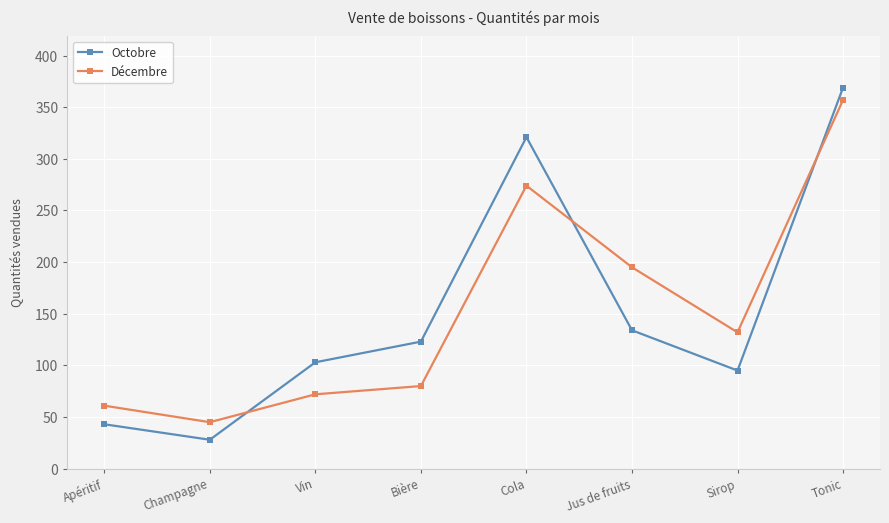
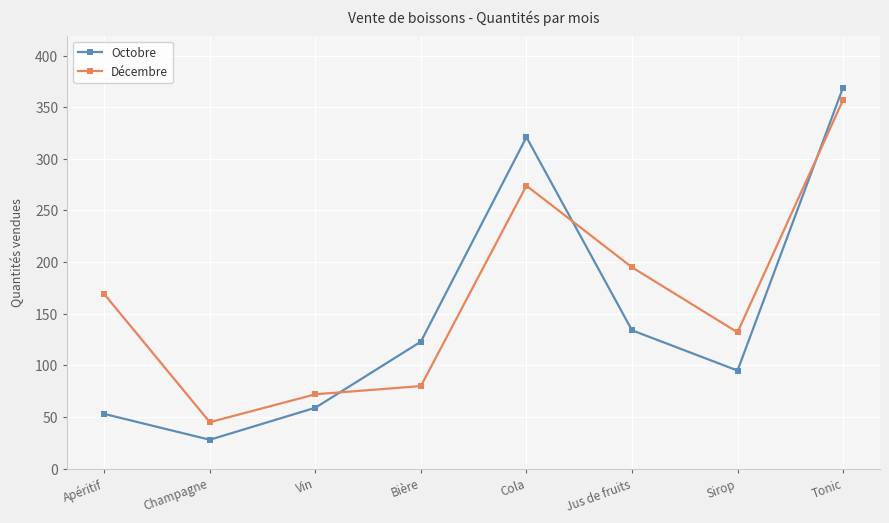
Octobre, Apéritif: 43 -> 53
Décembre, Apéritif: 61 -> 169
Octobre, Vin: 103 -> 59
